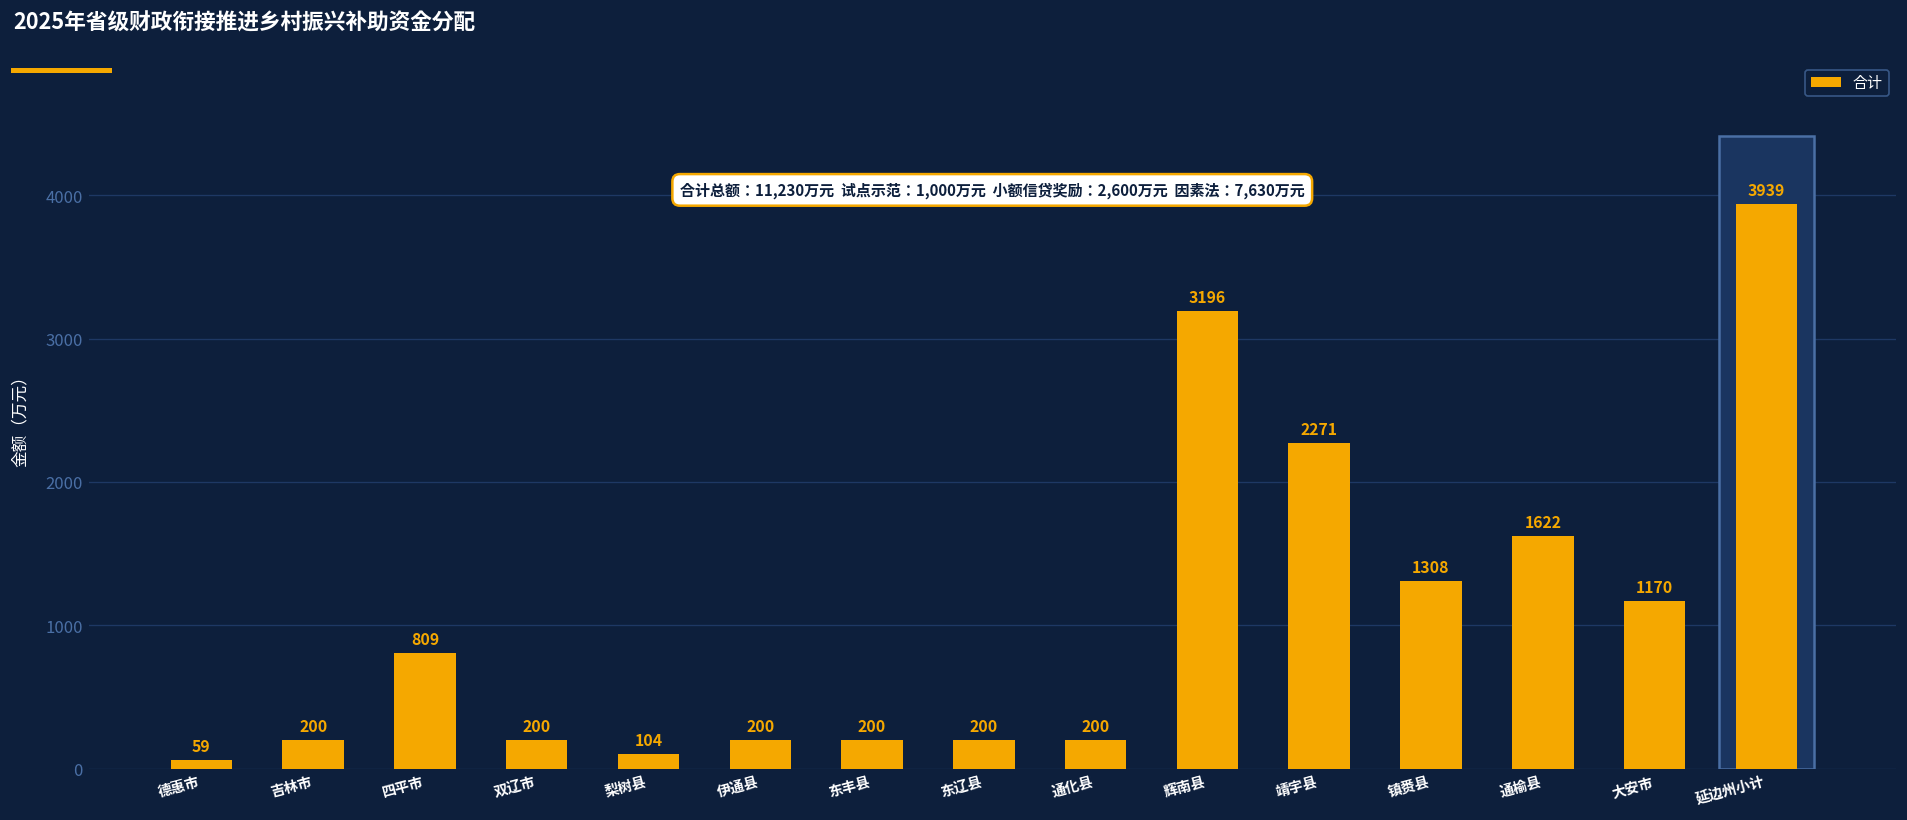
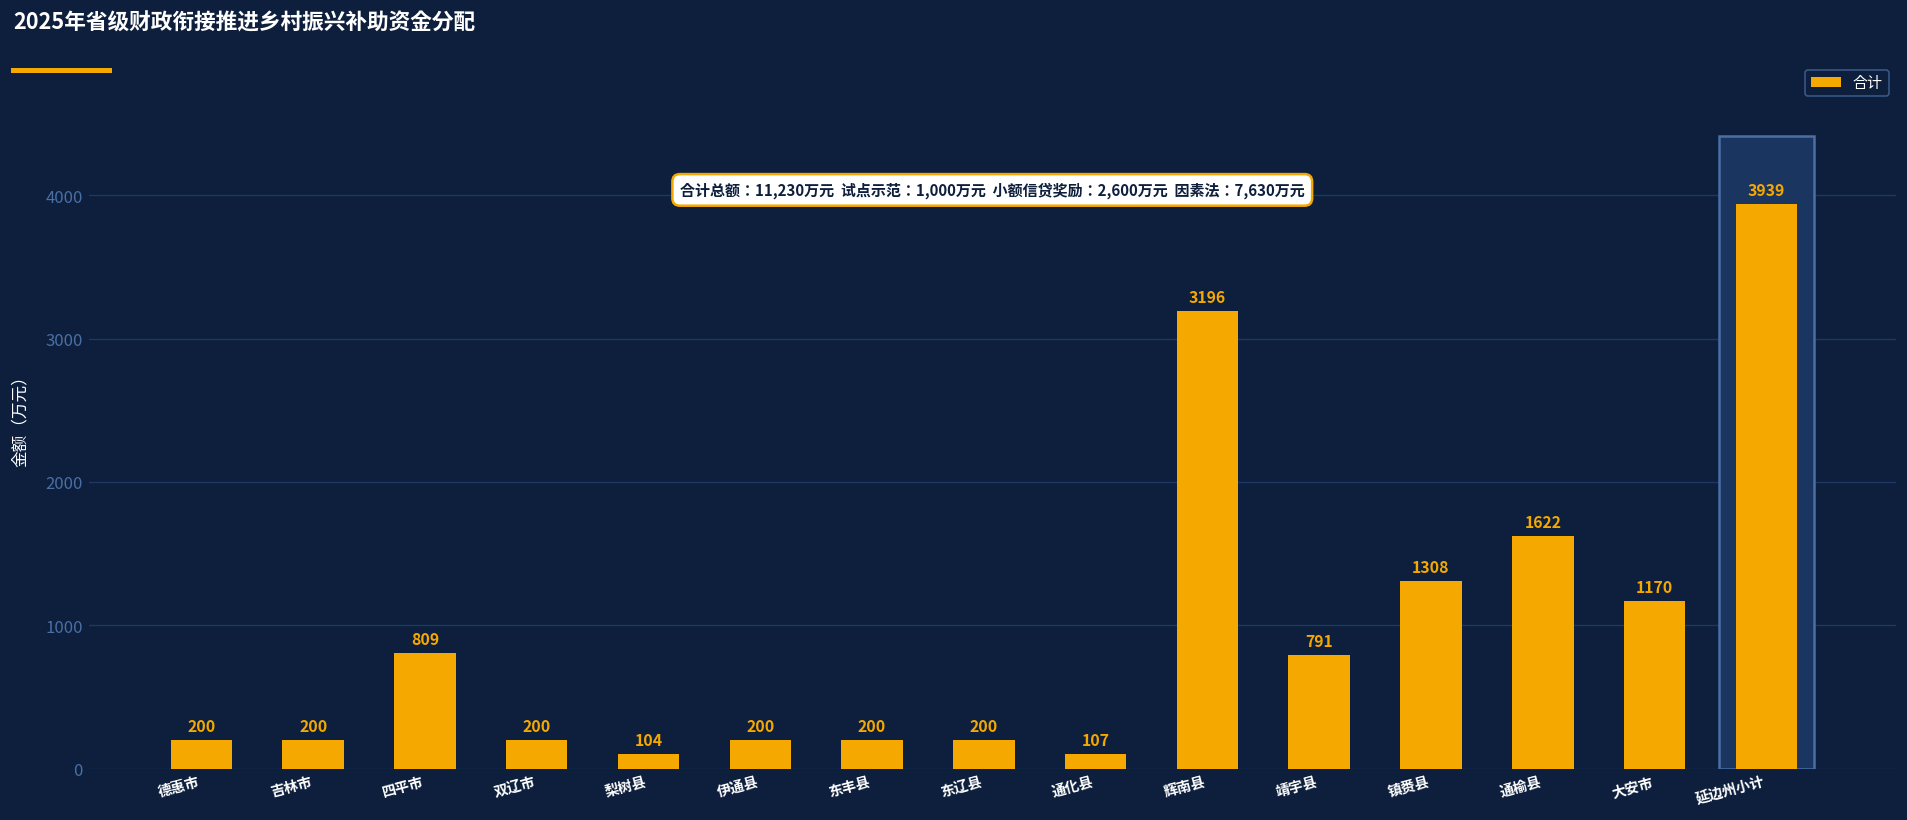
德惠市: 59 -> 200
通化县: 200 -> 107
靖宇县: 2271 -> 791
